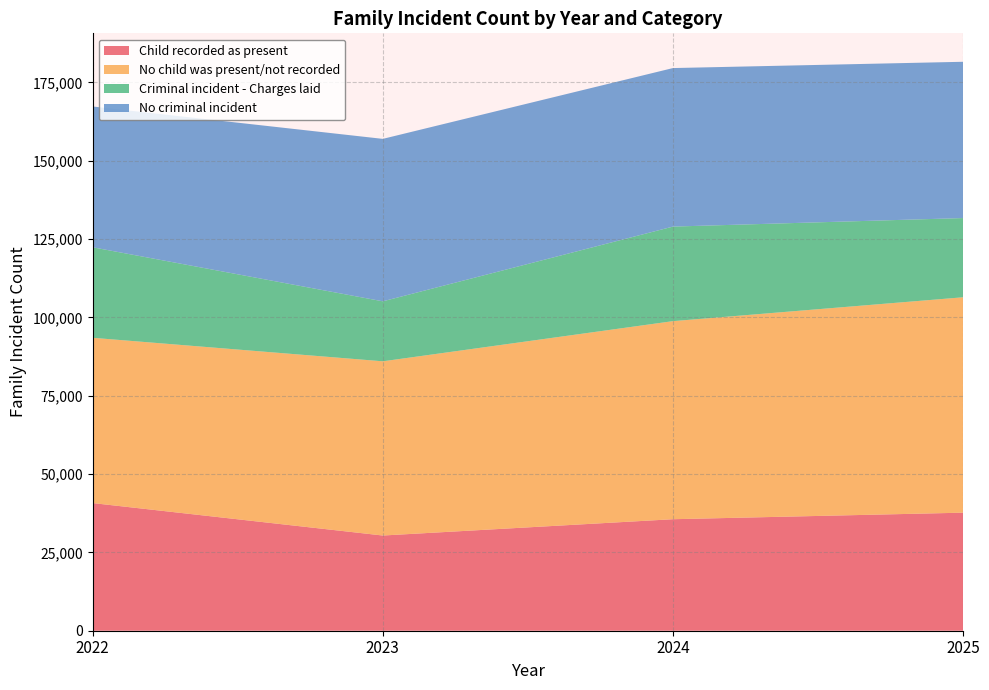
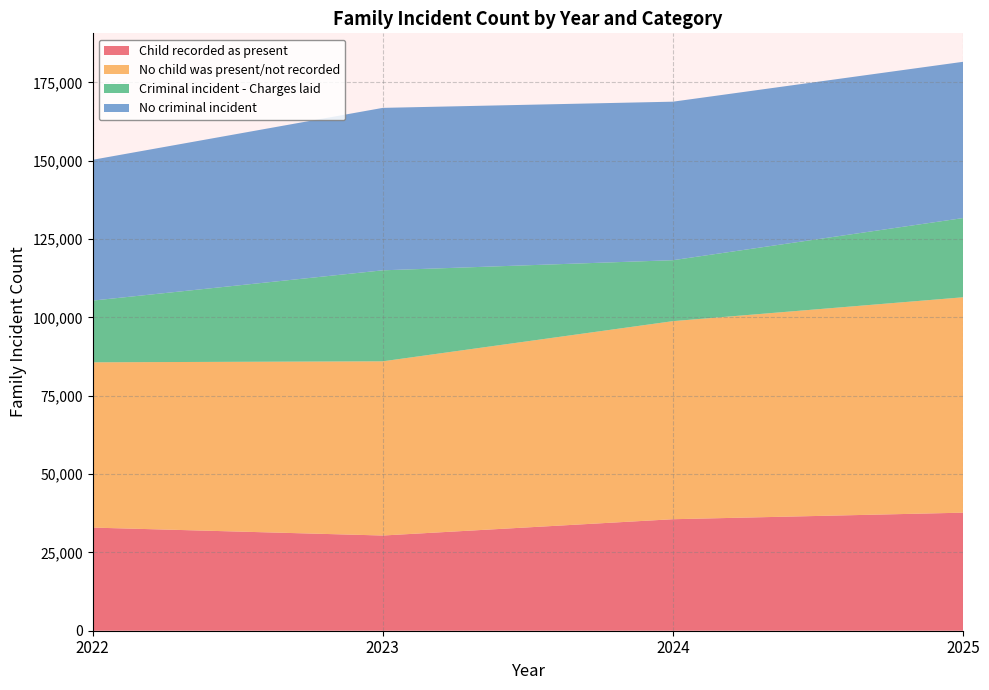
Child recorded as present, 2022: 41,000 -> 33,000
Criminal incident - Charges laid, 2022: 29,000 -> 20,000
Criminal incident - Charges laid, 2023: 19,000 -> 29,000
Criminal incident - Charges laid, 2024: 30,000 -> 19,000
